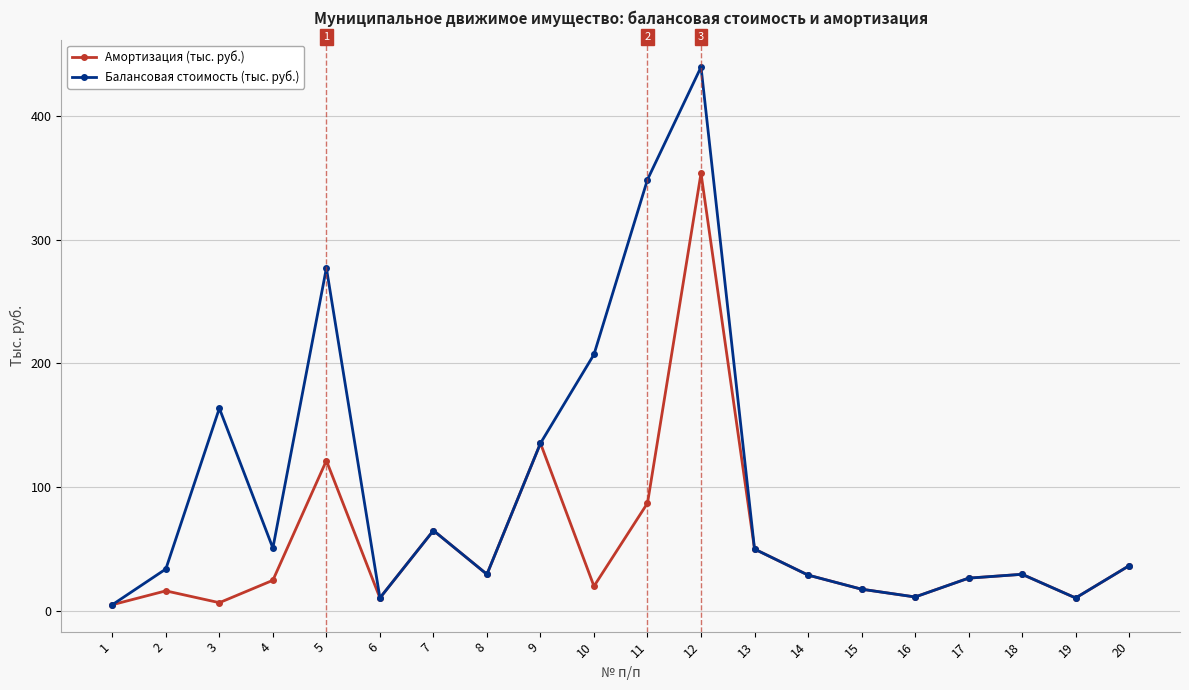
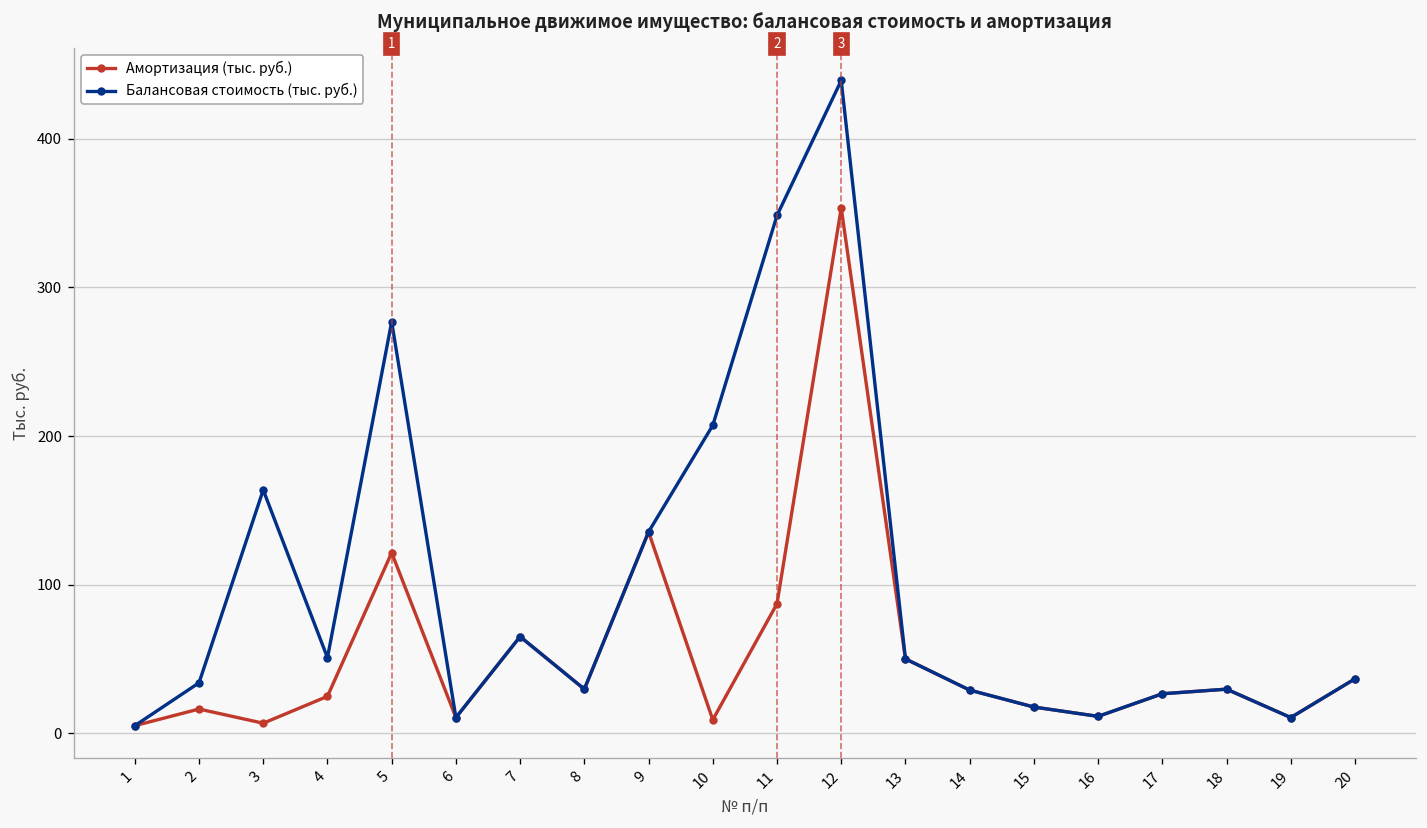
Амортизация (тыс. руб.), 10: 20 -> 9
